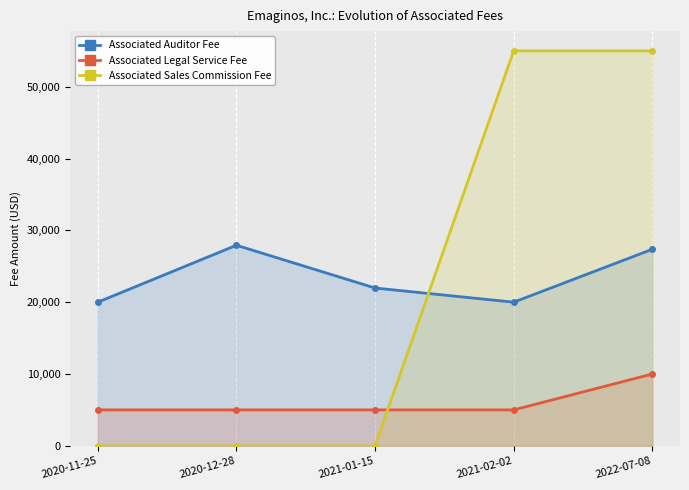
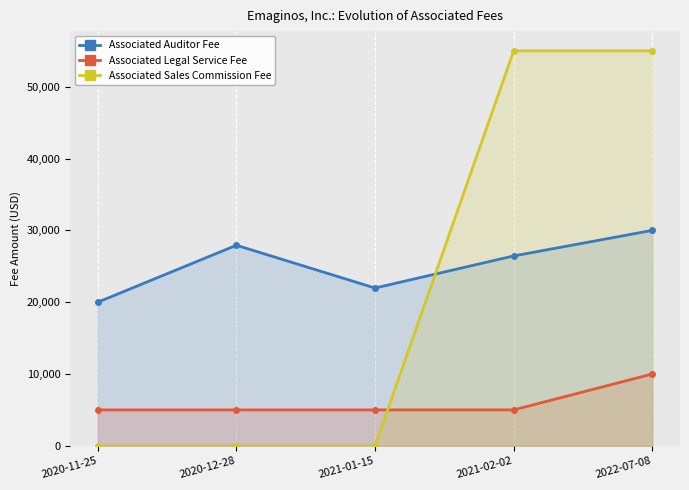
Associated Auditor Fee, 2021-02-02: 20,000 -> 26,000
Associated Auditor Fee, 2022-07-08: 27,000 -> 30,000
